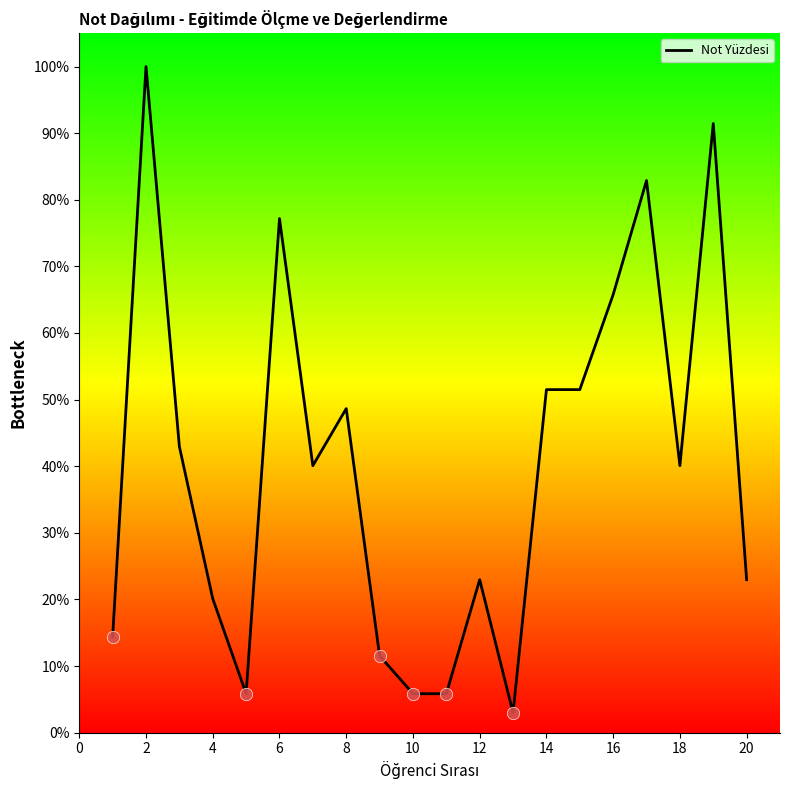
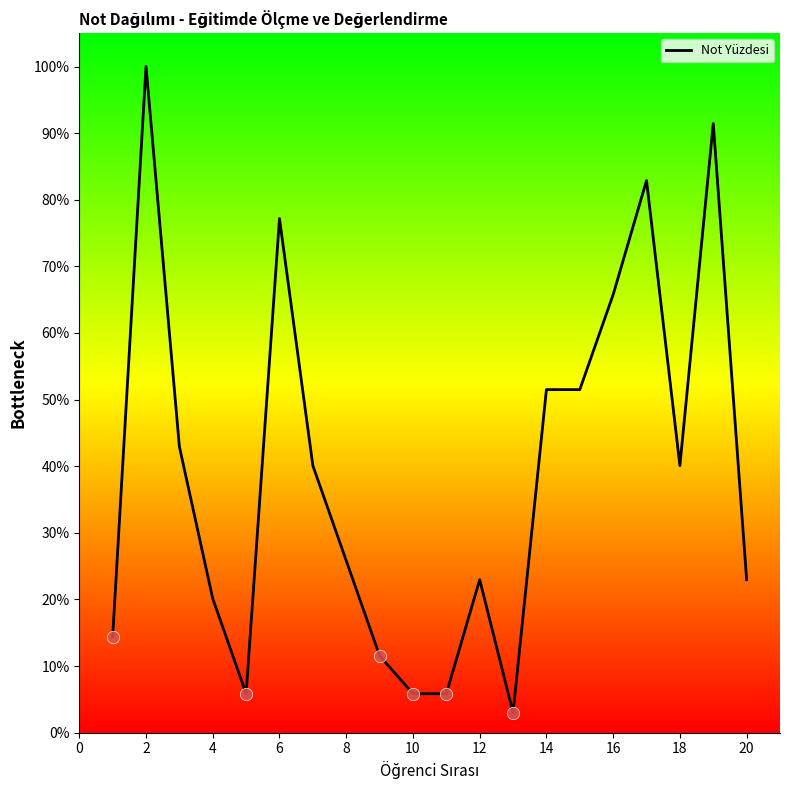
Not Yüzdesi, 8: 49% -> 26%
